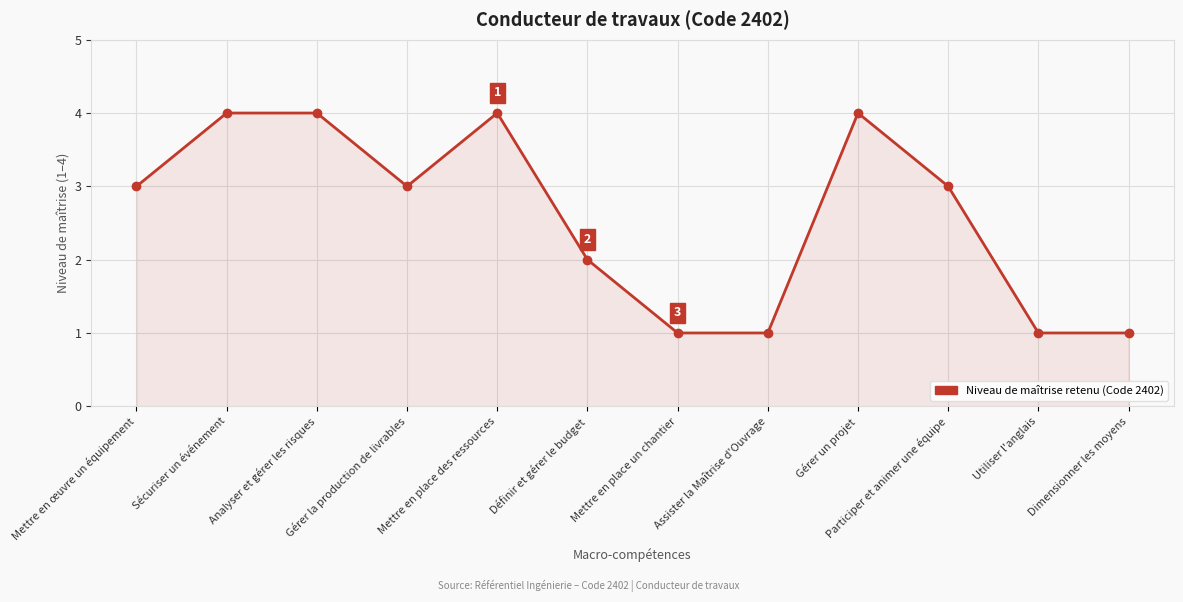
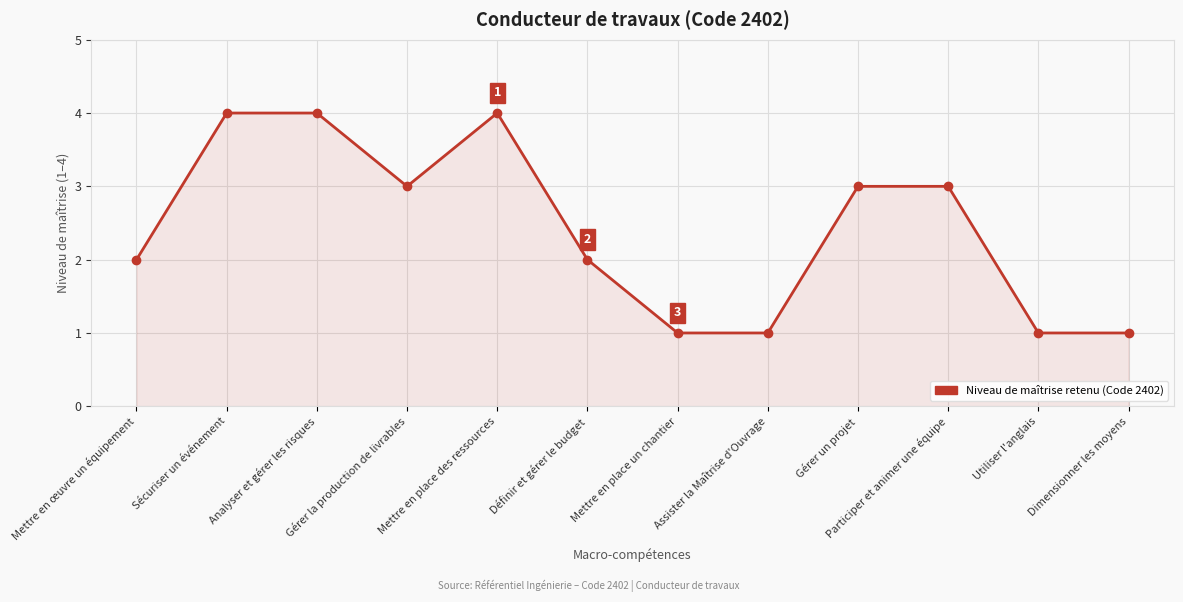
Mettre en œuvre un équipement: 3 -> 2
Gérer un projet: 4 -> 3
